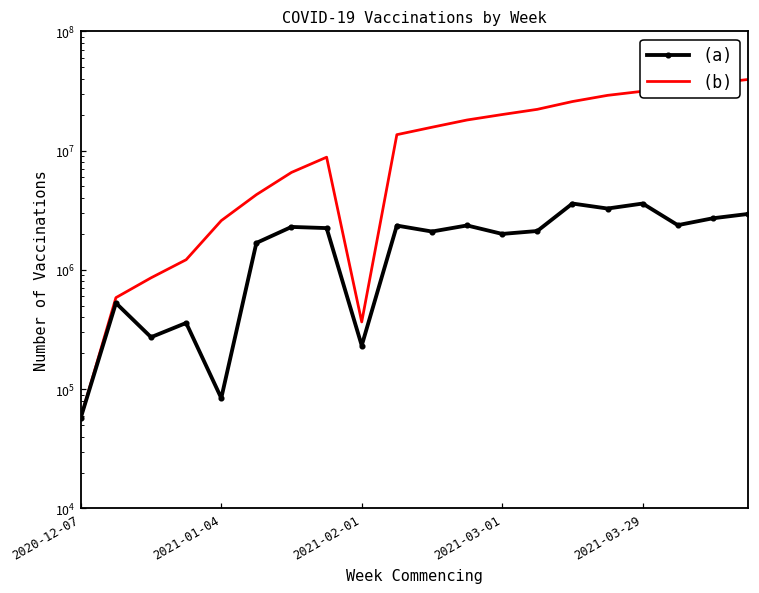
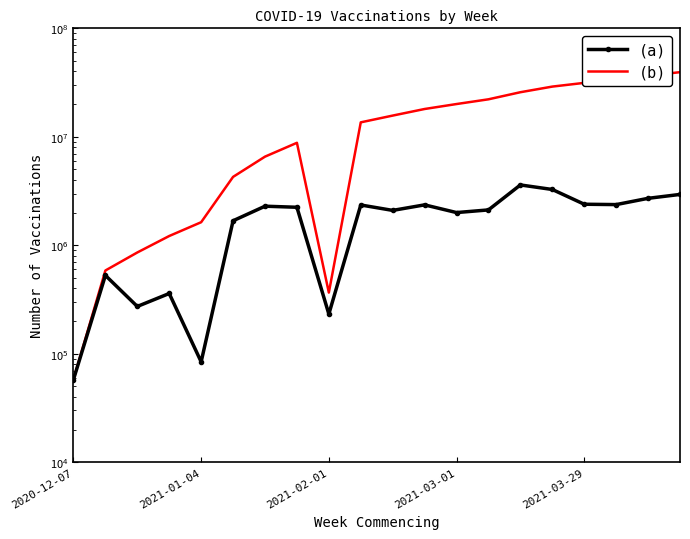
(b), 2021-01-04: 2600000 -> 1600000
(a), 2021-03-29: 3600000 -> 2400000
